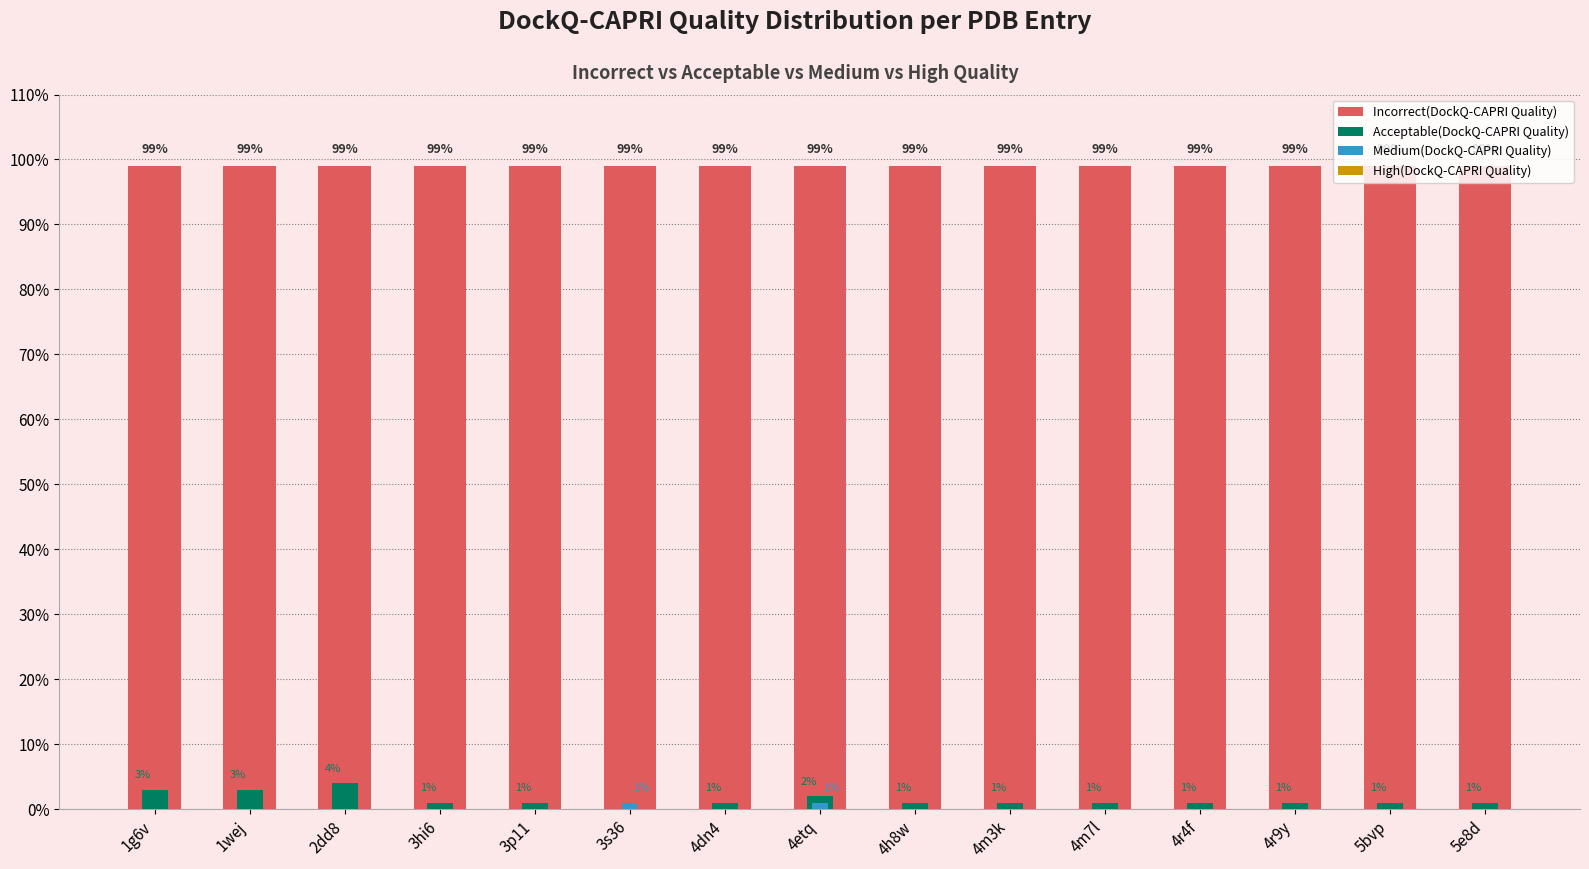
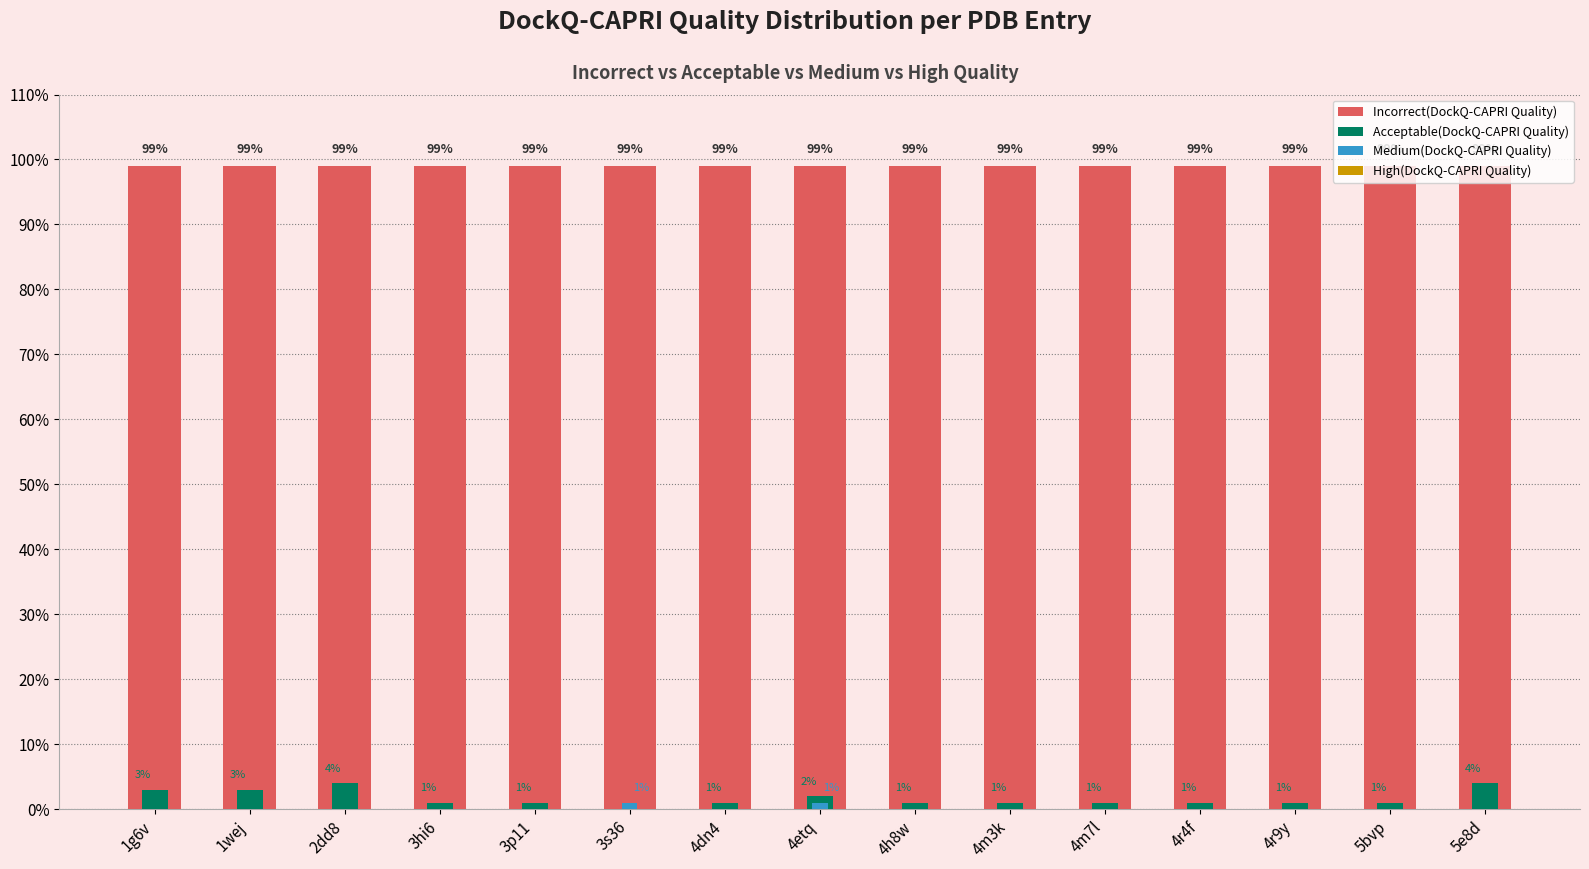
Acceptable(DockQ-CAPRI Quality), 5e8d: 1% -> 4%
